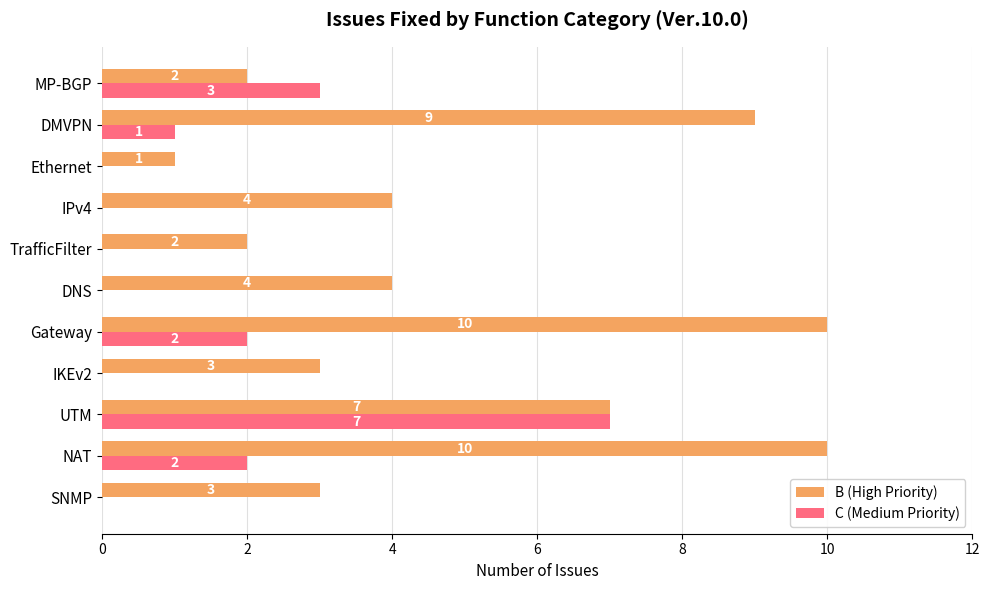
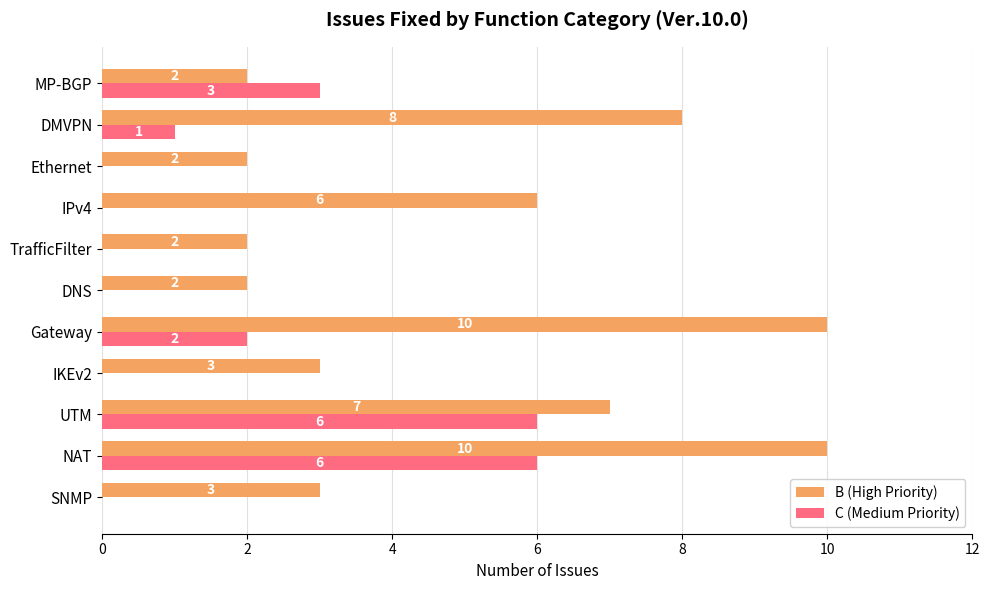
B (High Priority), DMVPN: 9 -> 8
B (High Priority), Ethernet: 1 -> 2
B (High Priority), IPv4: 4 -> 6
B (High Priority), DNS: 4 -> 2
C (Medium Priority), UTM: 7 -> 6
C (Medium Priority), NAT: 2 -> 6
